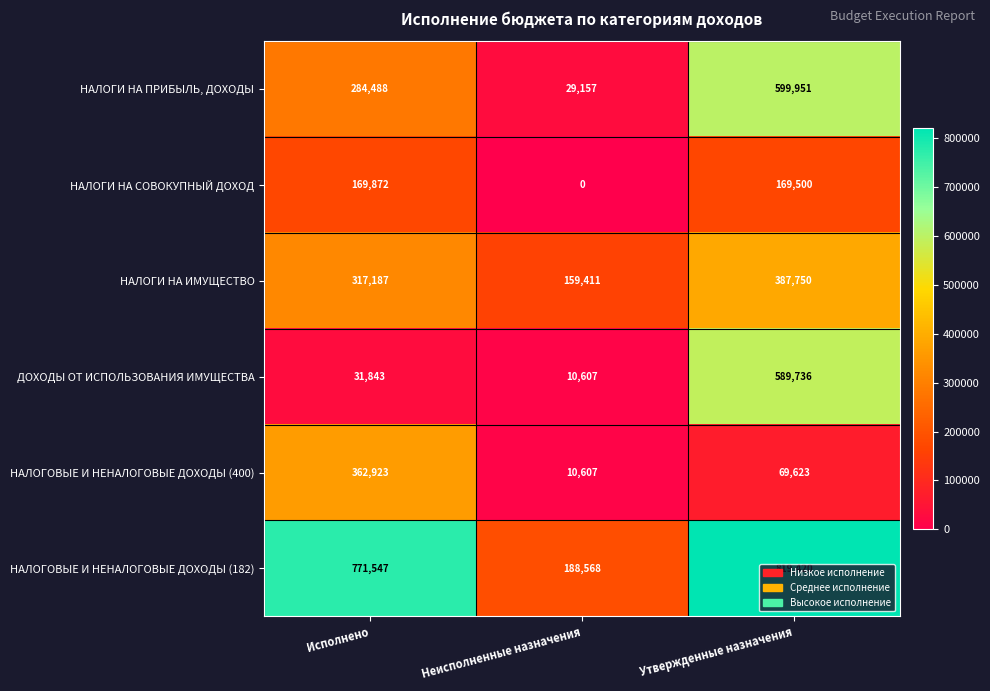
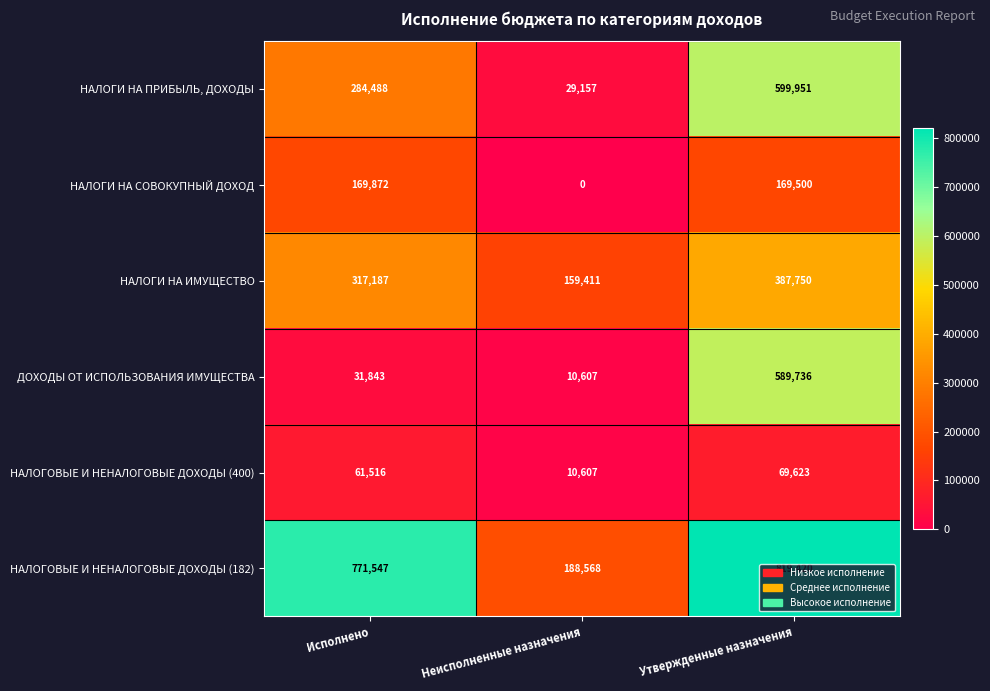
НАЛОГОВЫЕ И НЕНАЛОГОВЫЕ ДОХОДЫ (400), Исполнено: 362,923 -> 61,516
